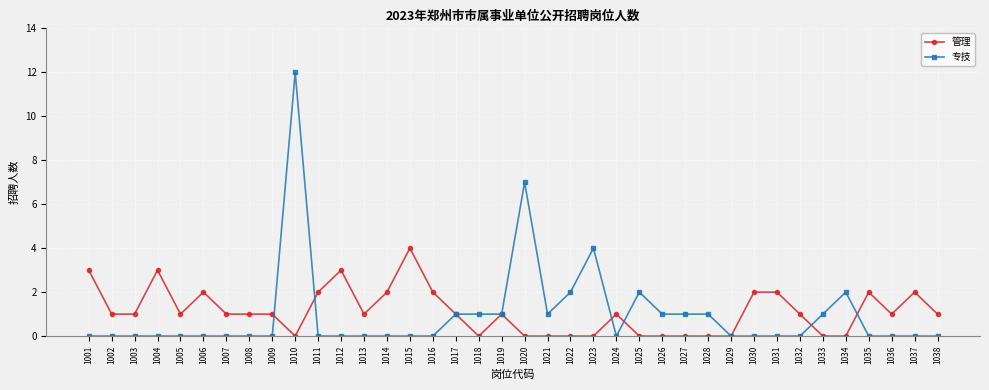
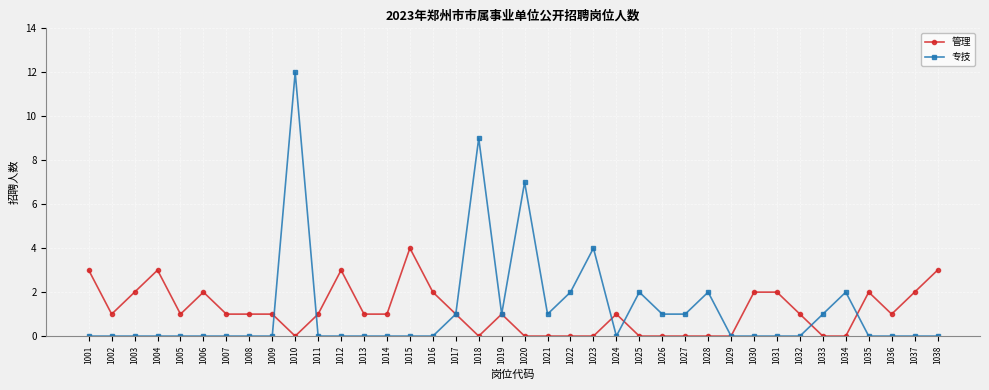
管理, 1003: 1 -> 2
管理, 1011: 2 -> 1
管理, 1014: 2 -> 1
专技, 1018: 1 -> 9
专技, 1028: 1 -> 2
管理, 1038: 1 -> 3
